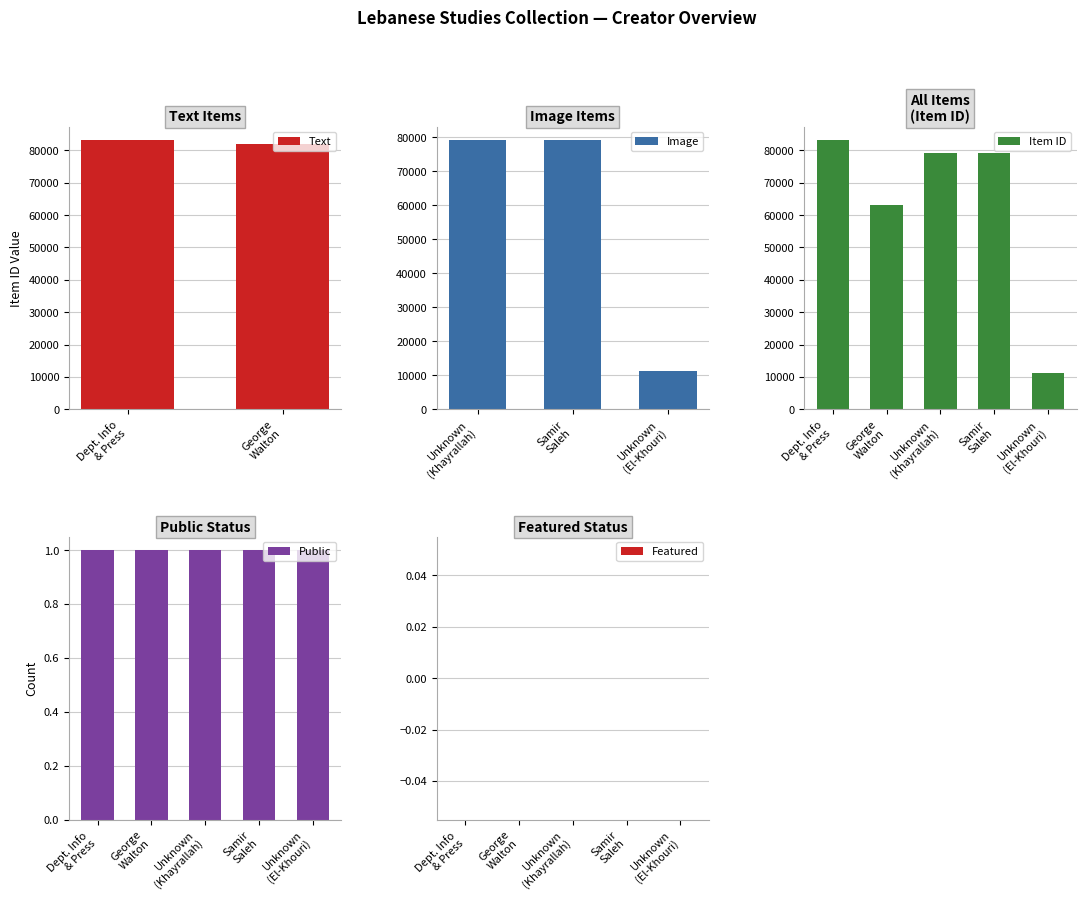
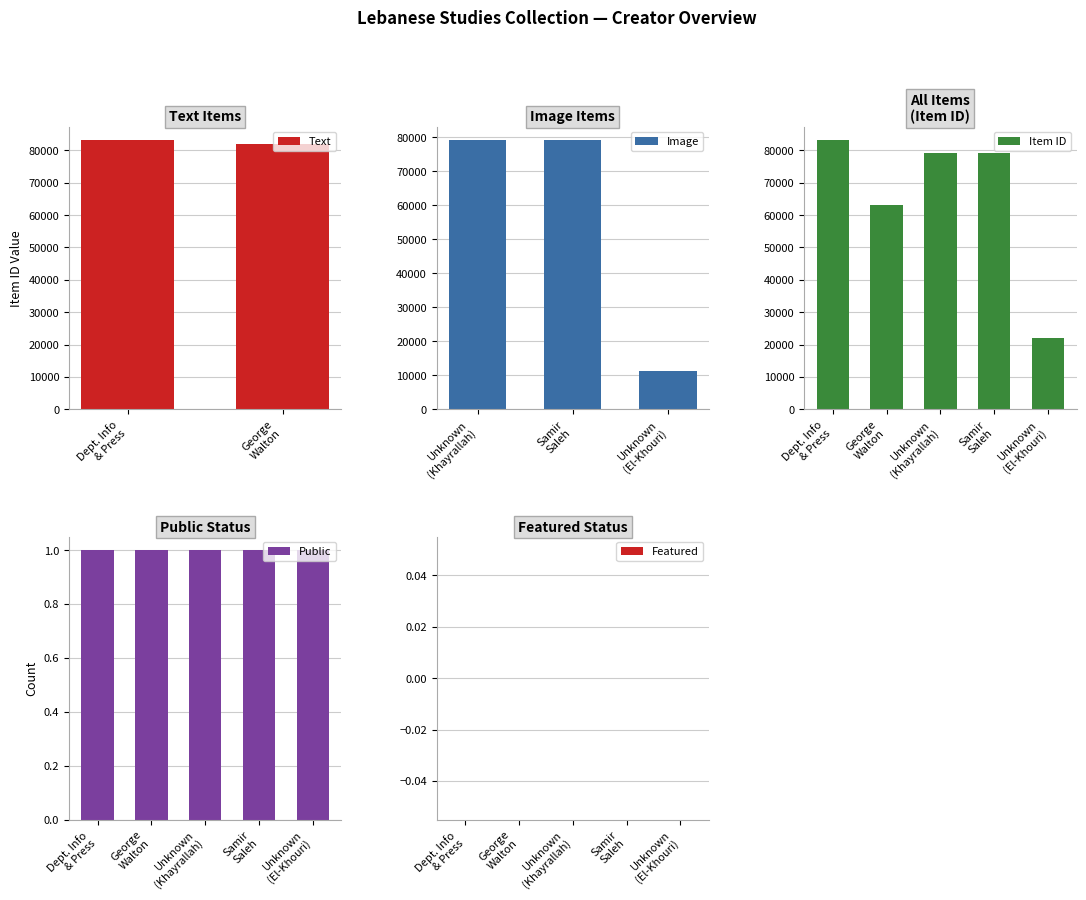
All Items (Item ID), Unknown (El-Khouri): 11000 -> 22000
